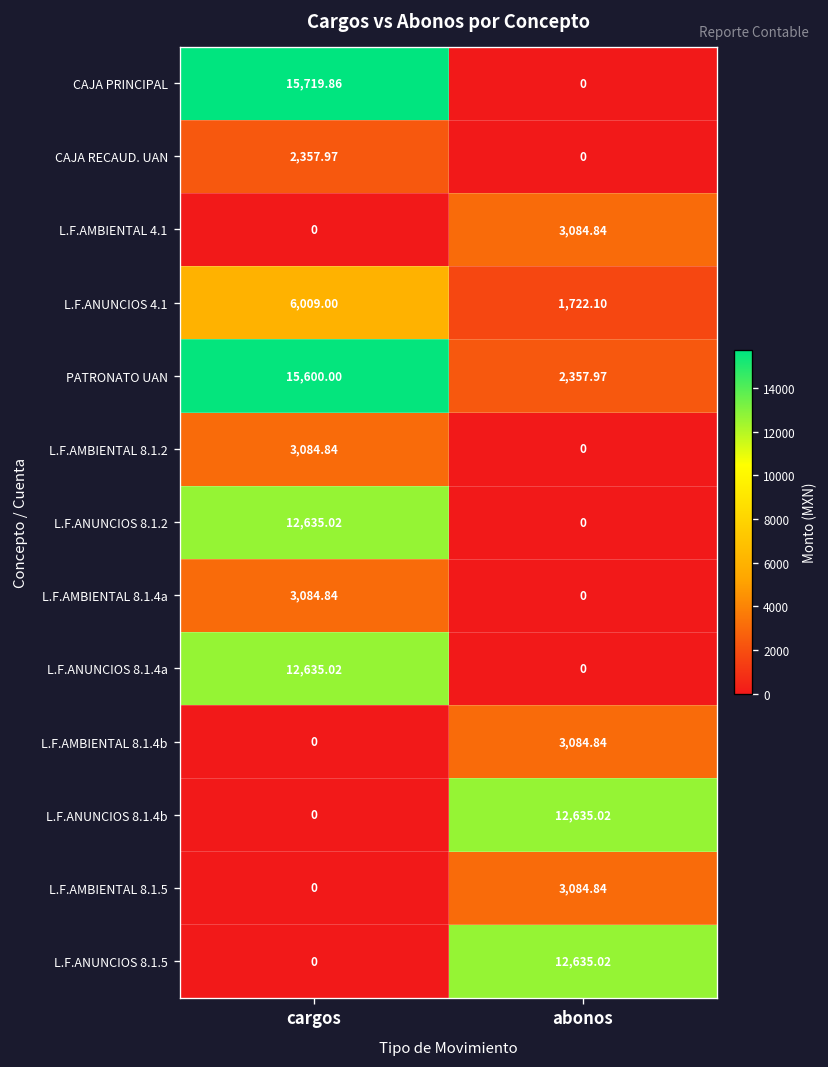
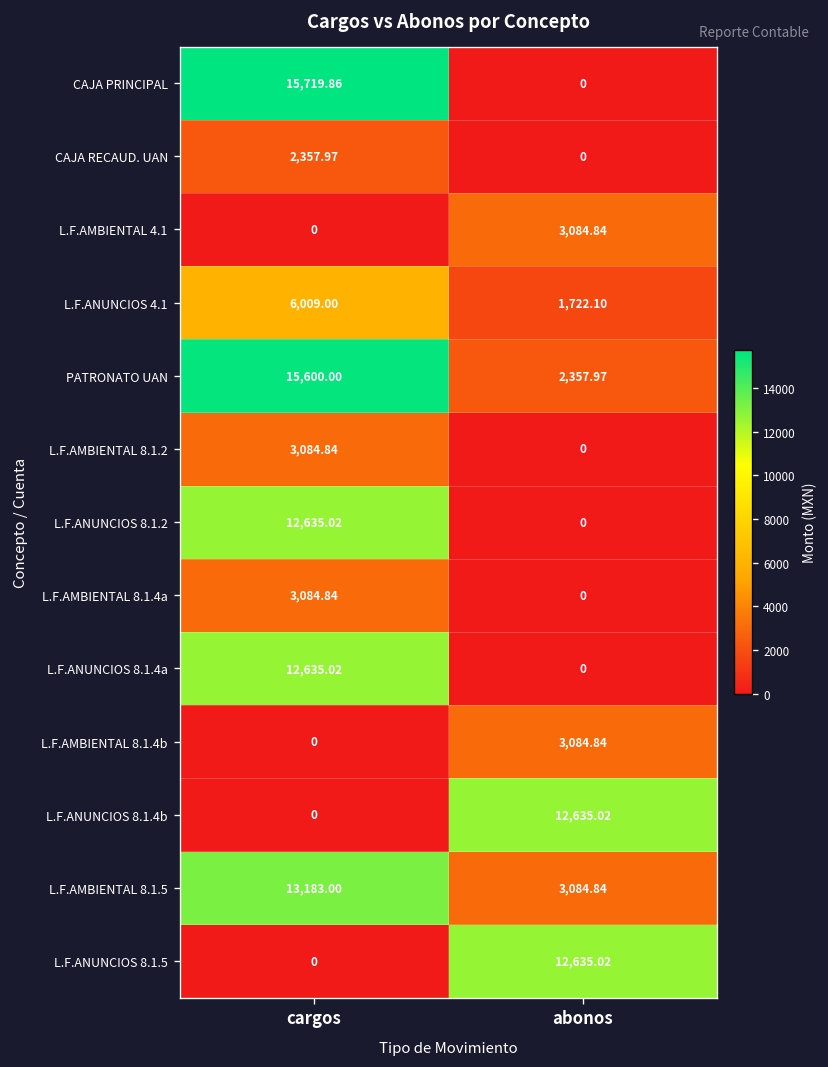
L.F.AMBIENTAL 8.1.5, cargos: 0 -> 13,183.00
